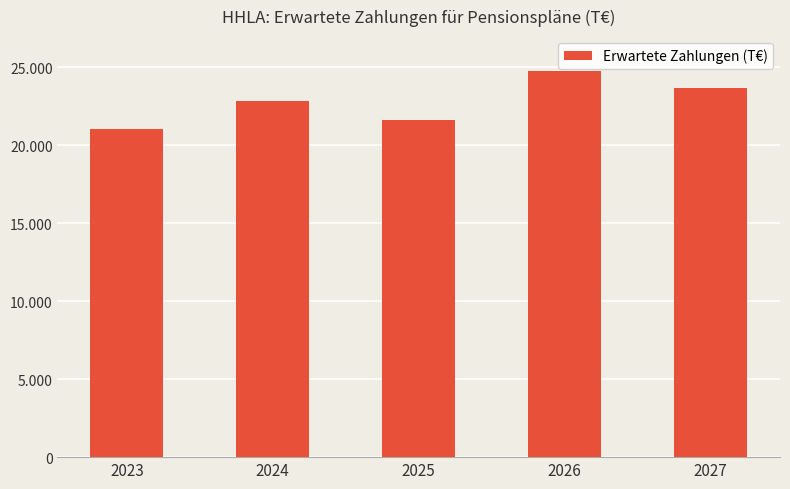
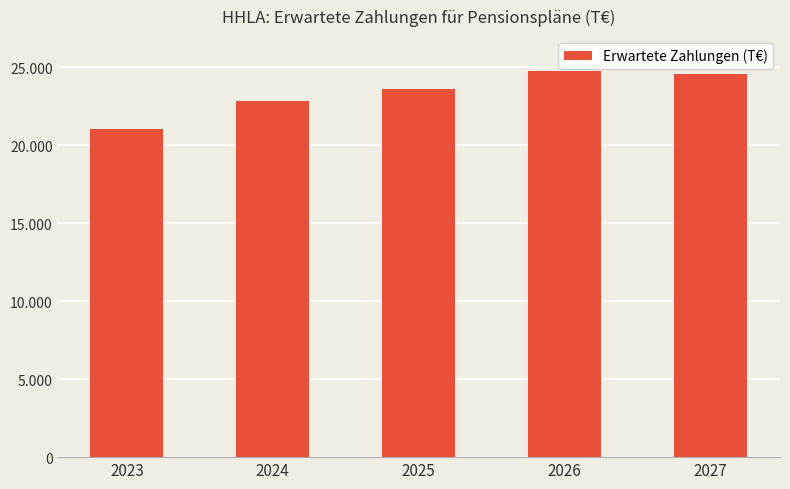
2025: 21.7 -> 23.6
2027: 23.7 -> 24.6
